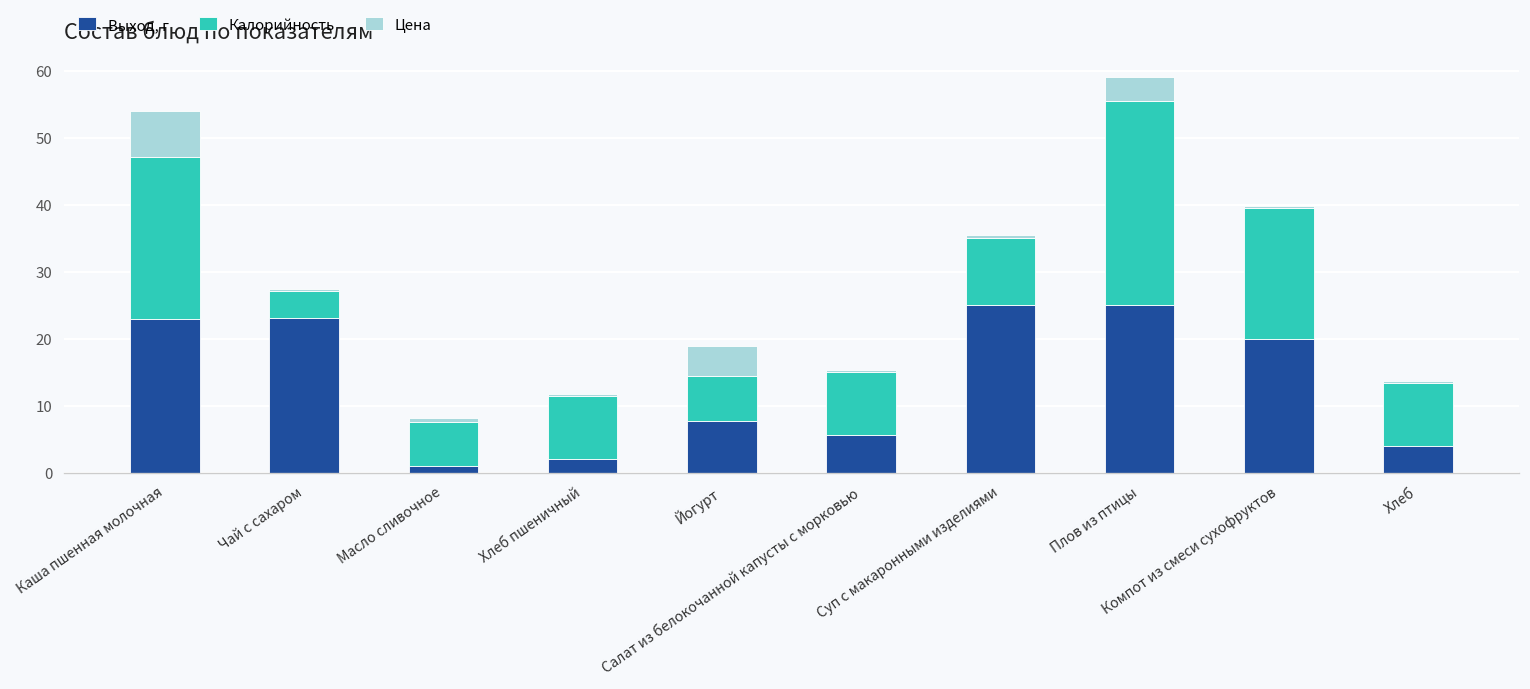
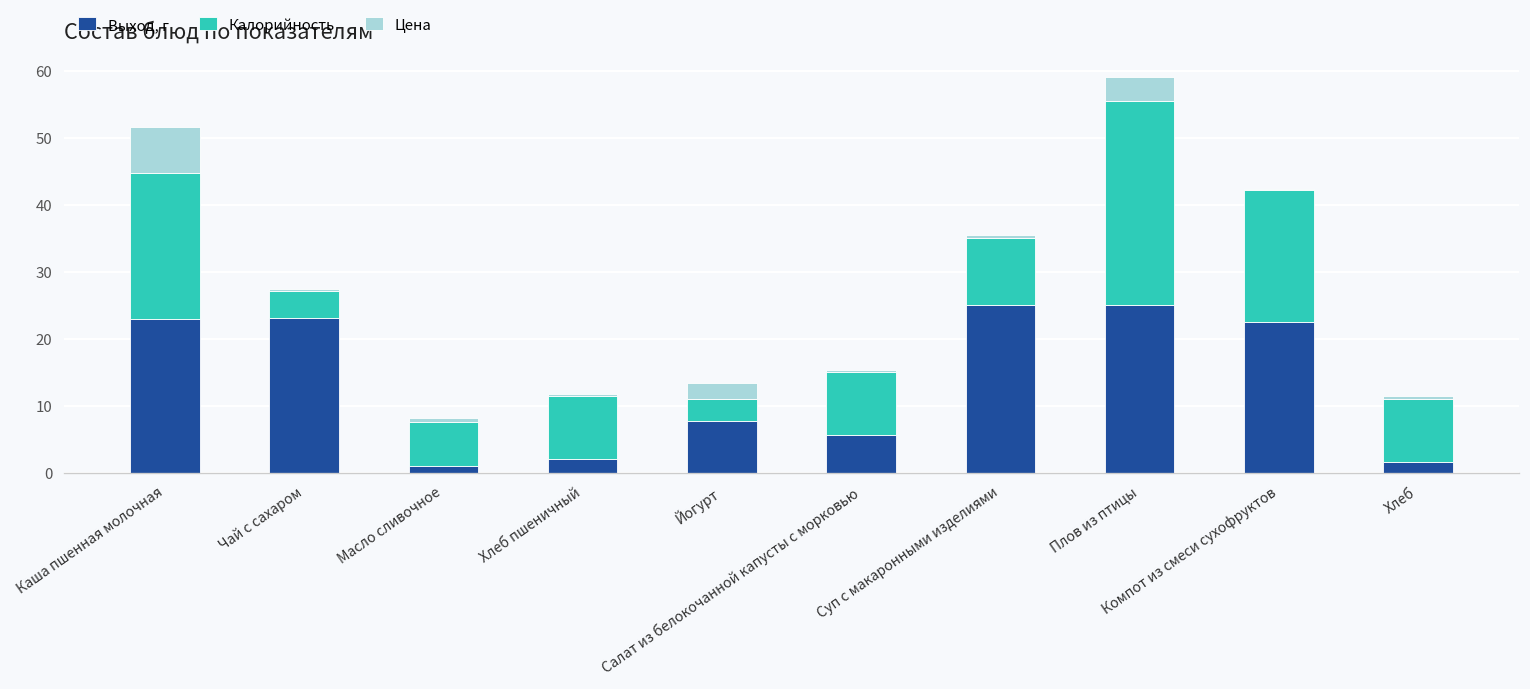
Калорийность, Каша пшенная молочная: 24 -> 22
Калорийность, Йогурт: 7 -> 3
Цена, Йогурт: 4 -> 2
Выход, г, Компот из смеси сухофруктов: 20 -> 23
Выход, г, Хлеб: 4 -> 2
